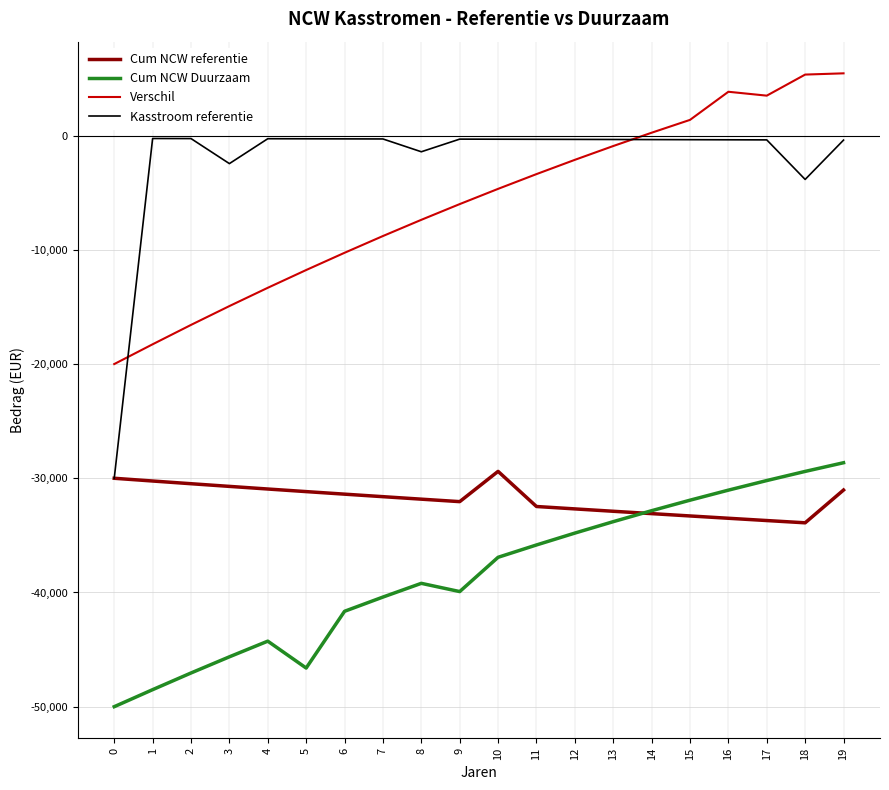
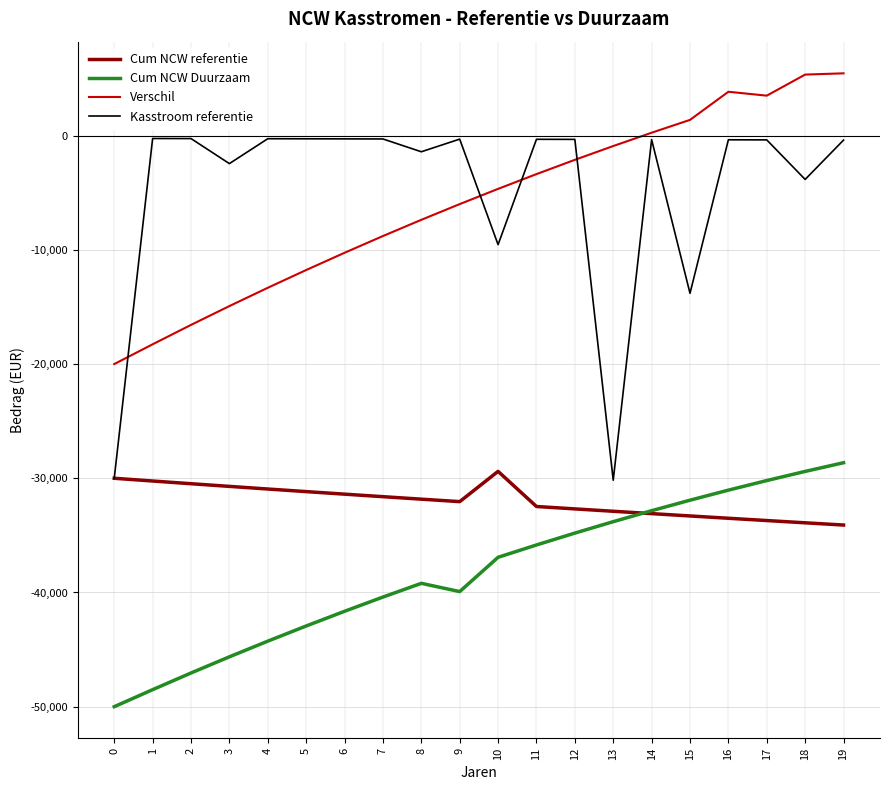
Cum NCW Duurzaam, 5: -46,600 -> -42,900
Kasstroom referentie, 10: -300 -> -9,500
Kasstroom referentie, 13: -300 -> -30,200
Kasstroom referentie, 15: -400 -> -13,800
Cum NCW referentie, 19: -31,000 -> -34,100
